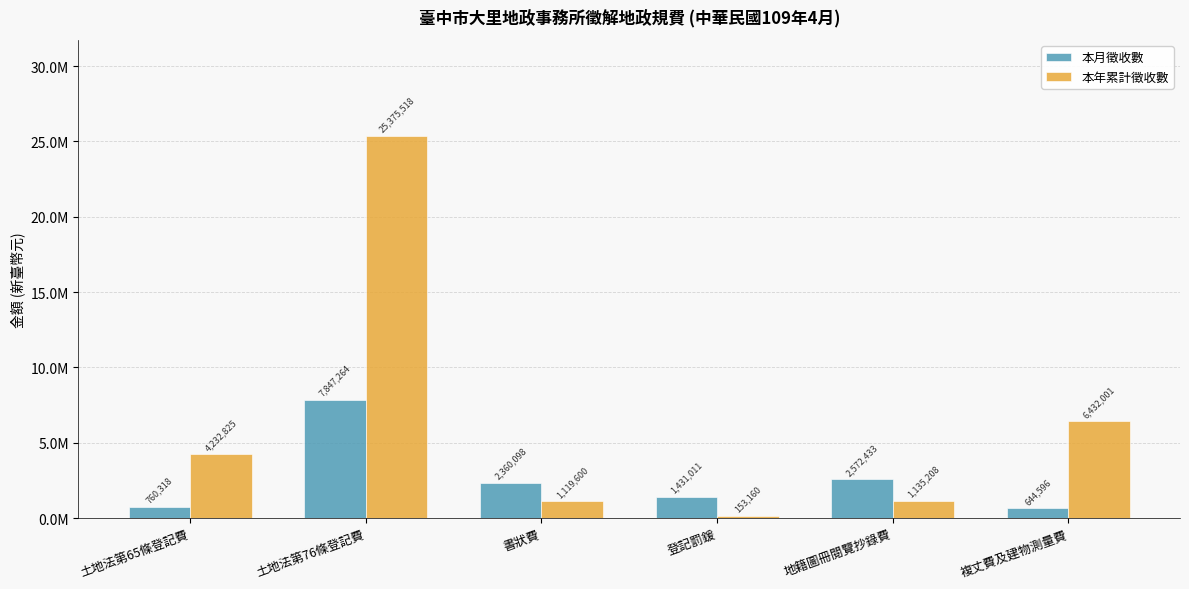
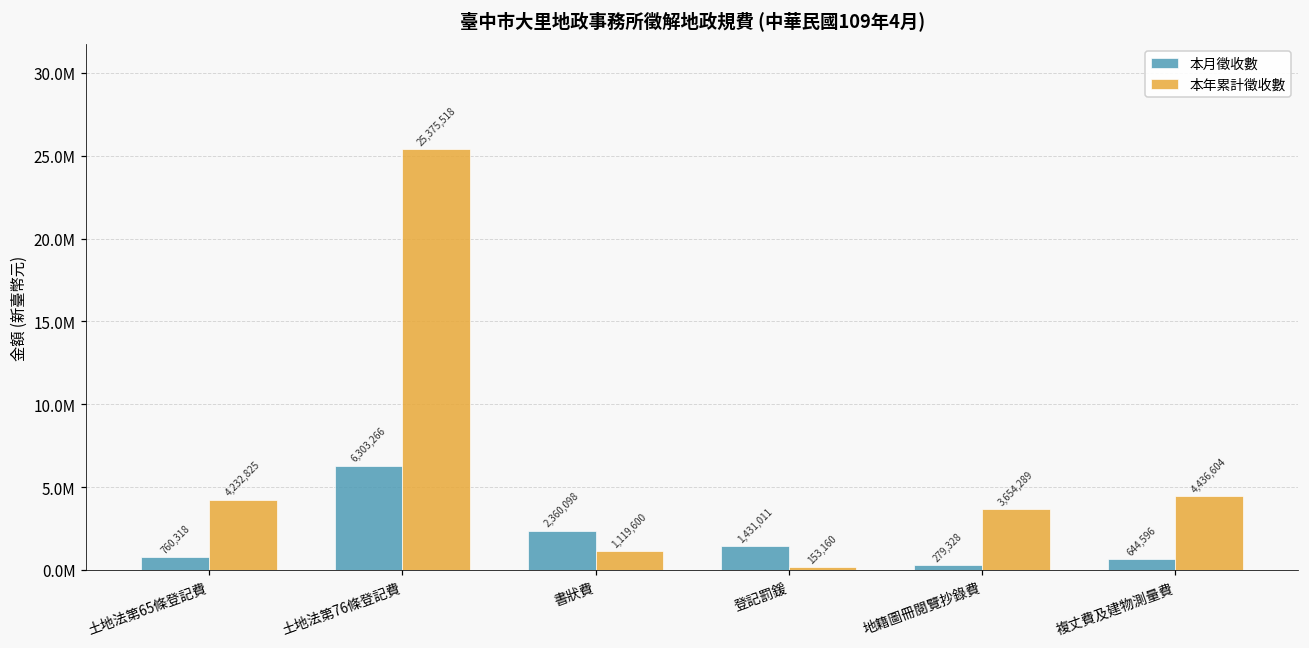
本月徵收數, 土地法第76條登記費: 7,847,264 -> 6,303,266
本月徵收數, 地籍圖冊閱覽抄錄費: 2,572,433 -> 279,328
本年累計徵收數, 地籍圖冊閱覽抄錄費: 1,135,208 -> 3,654,289
本年累計徵收數, 複丈費及建物測量費: 6,432,001 -> 4,436,604
